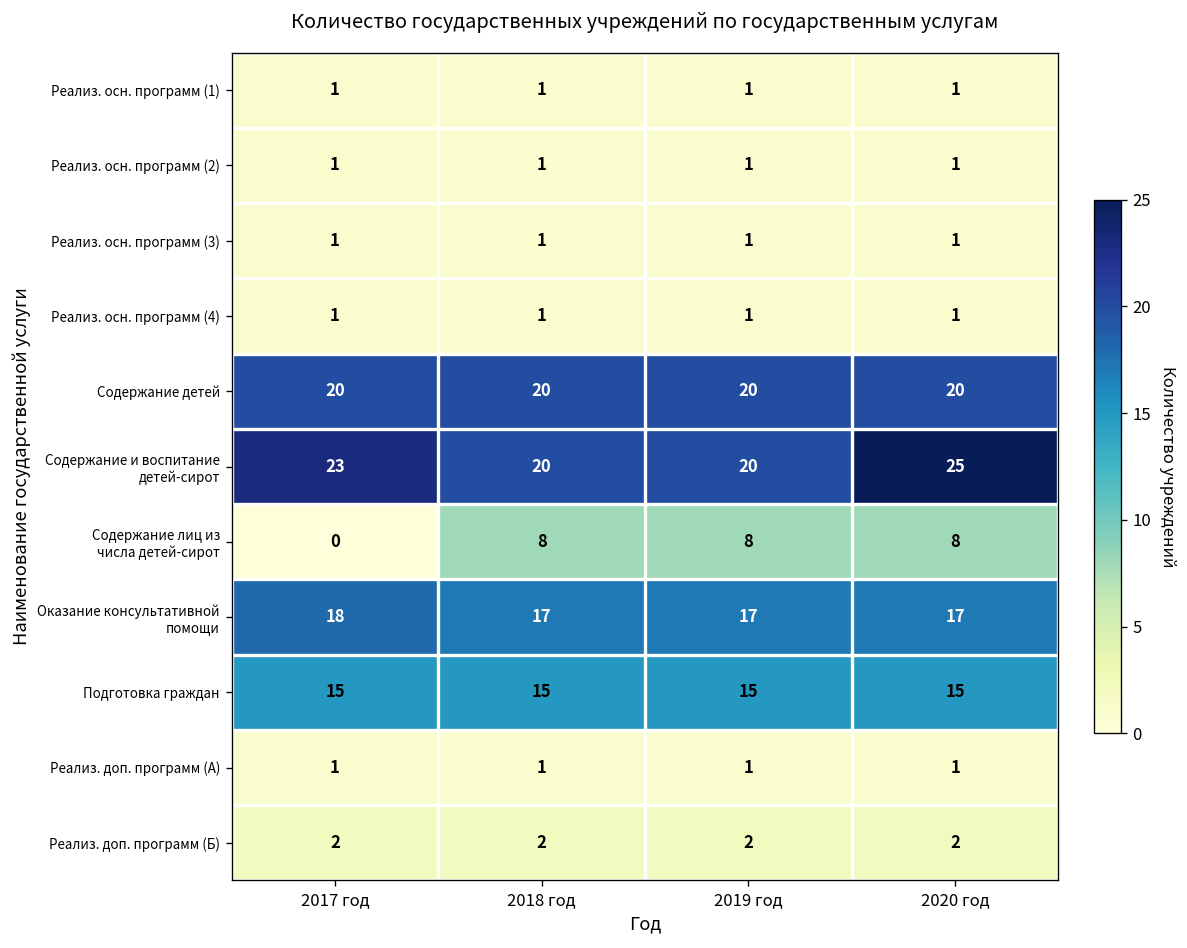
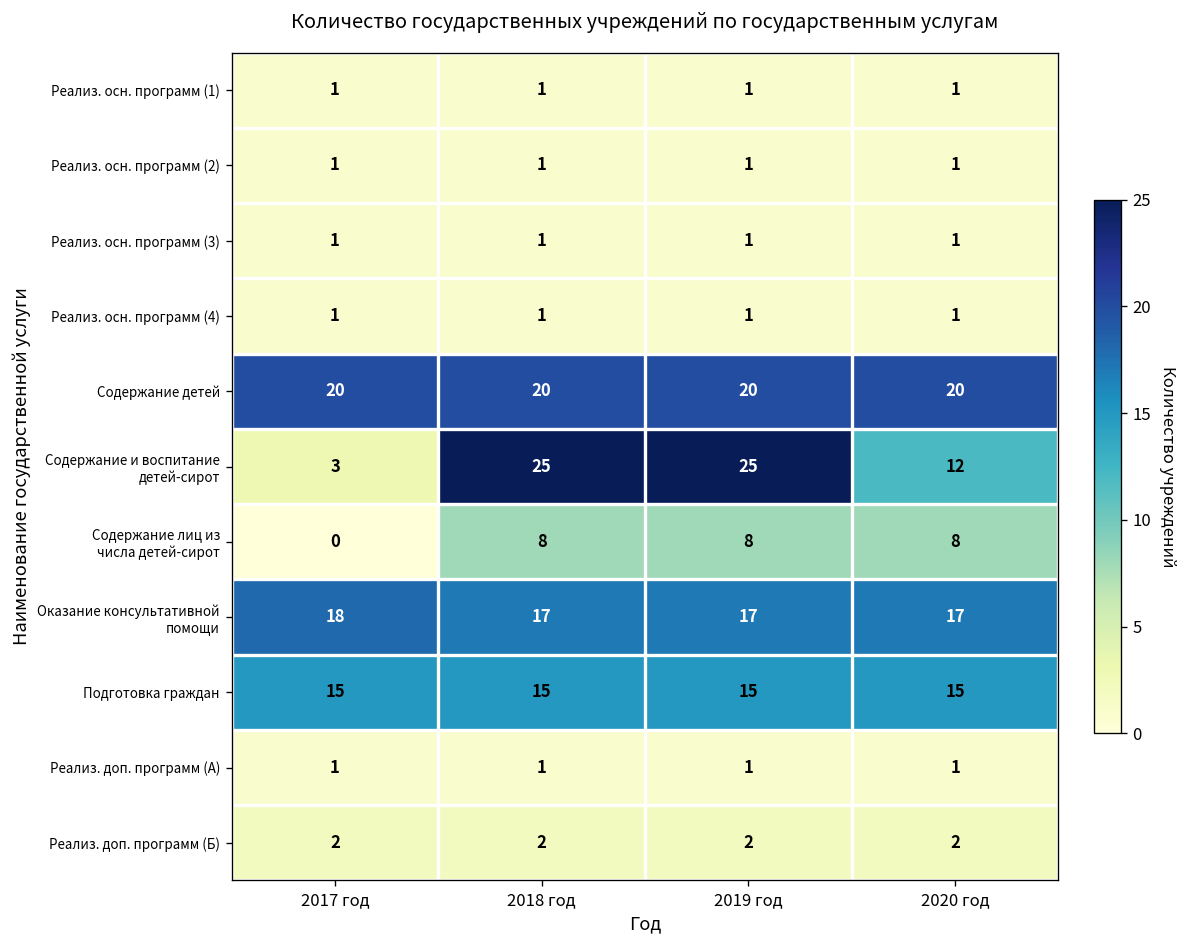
Содержание и воспитание детей-сирот, 2017 год: 23 -> 3
Содержание и воспитание детей-сирот, 2018 год: 20 -> 25
Содержание и воспитание детей-сирот, 2019 год: 20 -> 25
Содержание и воспитание детей-сирот, 2020 год: 25 -> 12
